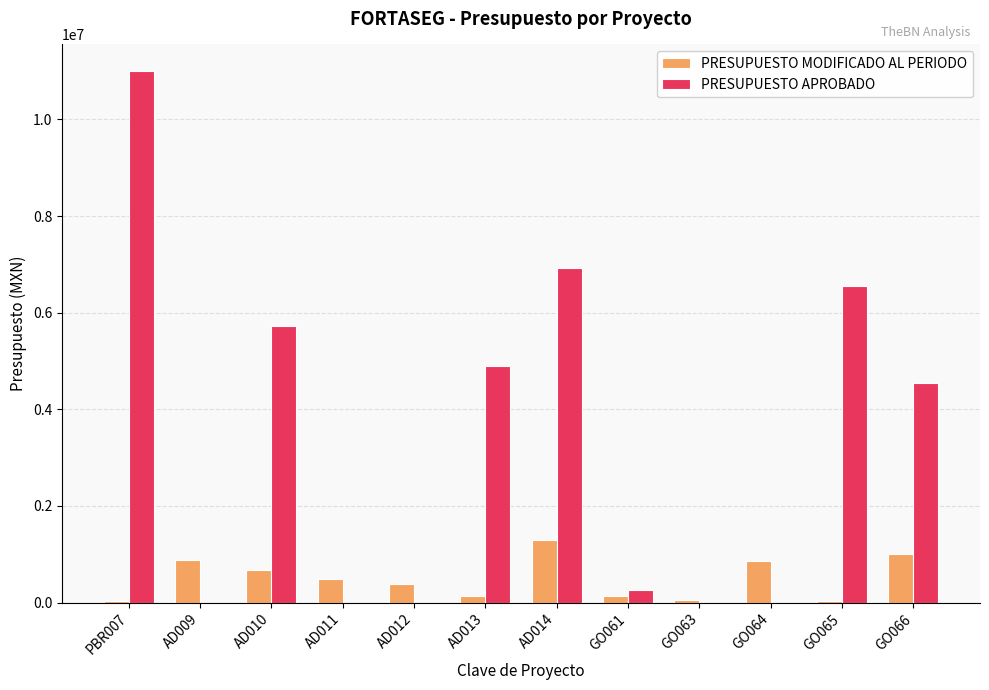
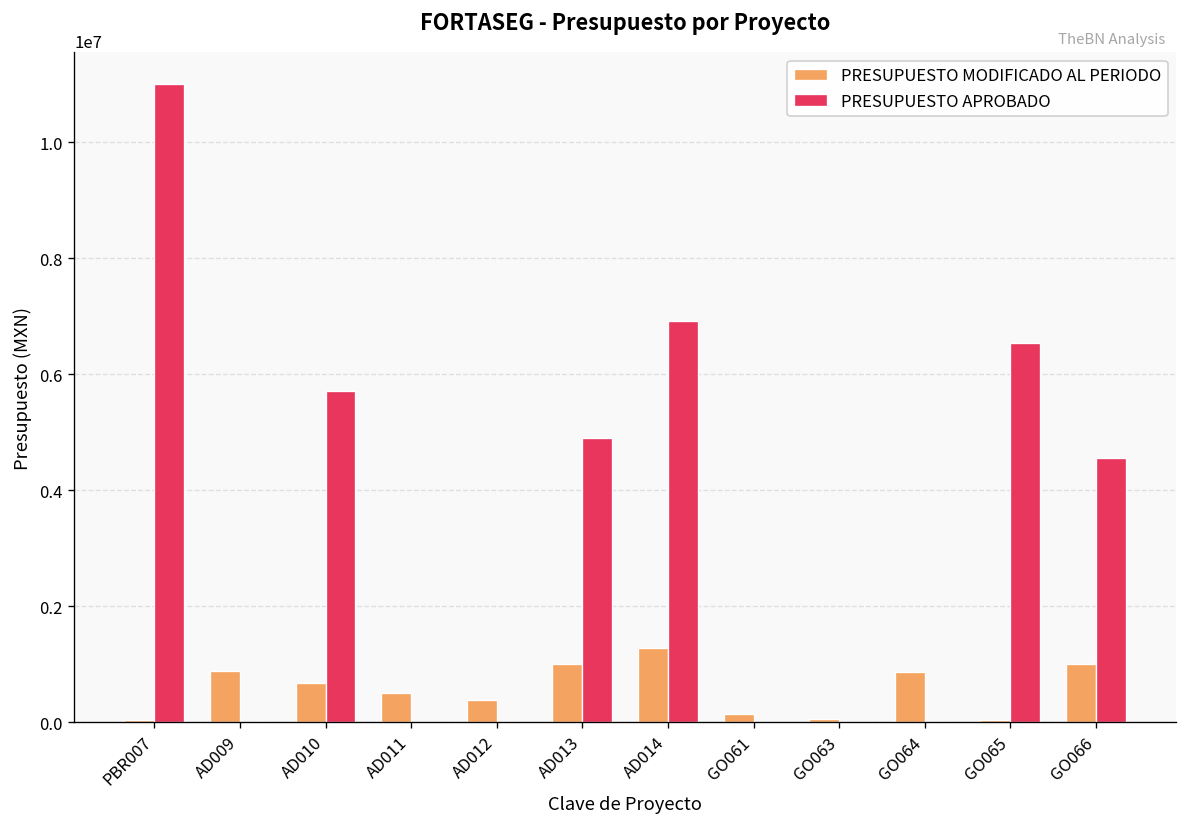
PRESUPUESTO MODIFICADO AL PERIODO, AD013: 100000 -> 1000000
PRESUPUESTO APROBADO, GO061: 300000 -> 0
